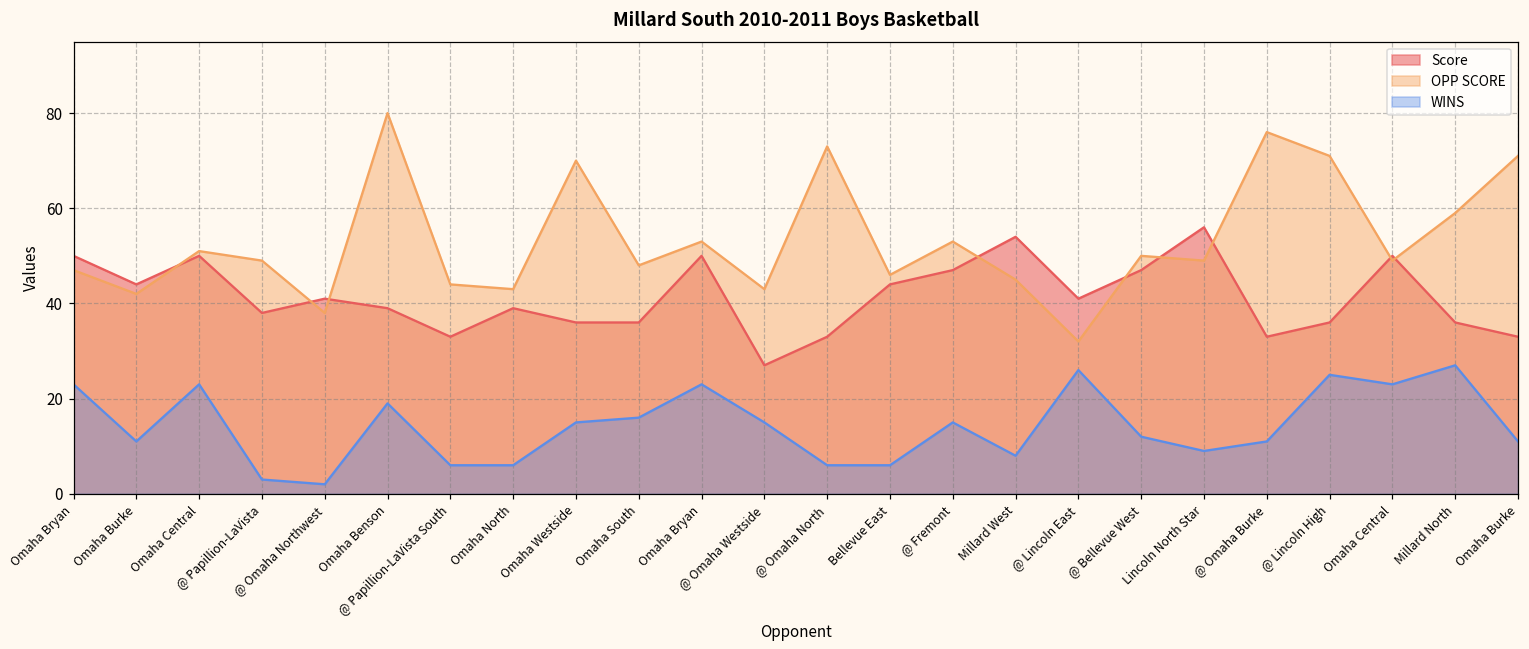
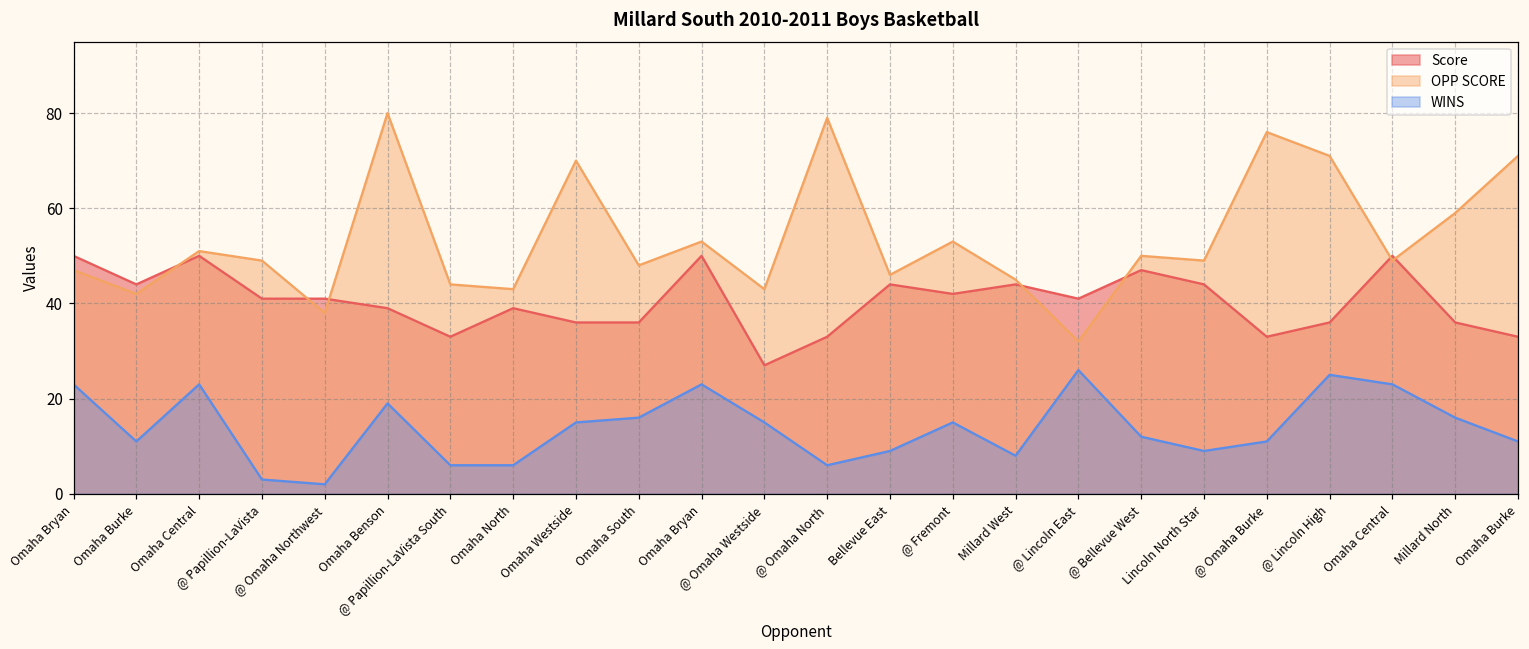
Score, @ Papillion-LaVista: 38 -> 41
OPP SCORE, @ Omaha North: 73 -> 79
WINS, Bellevue East: 6 -> 9
Score, @ Fremont: 47 -> 42
Score, Millard West: 54 -> 44
Score, Lincoln North Star: 56 -> 44
WINS, Millard North: 27 -> 16
